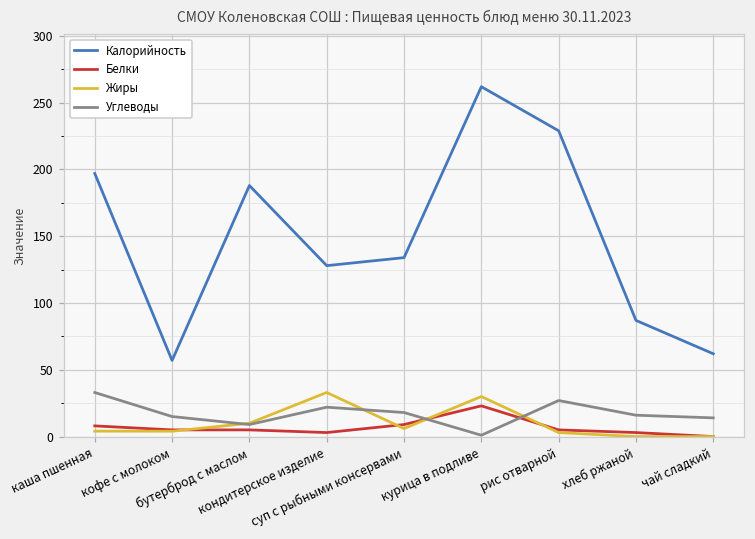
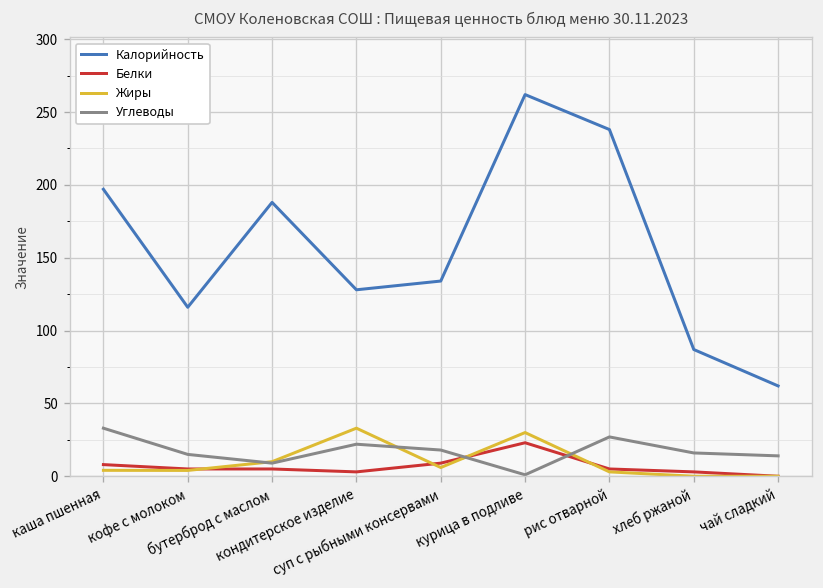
Калорийность, кофе с молоком: 57 -> 116
Калорийность, рис отварной: 229 -> 238
